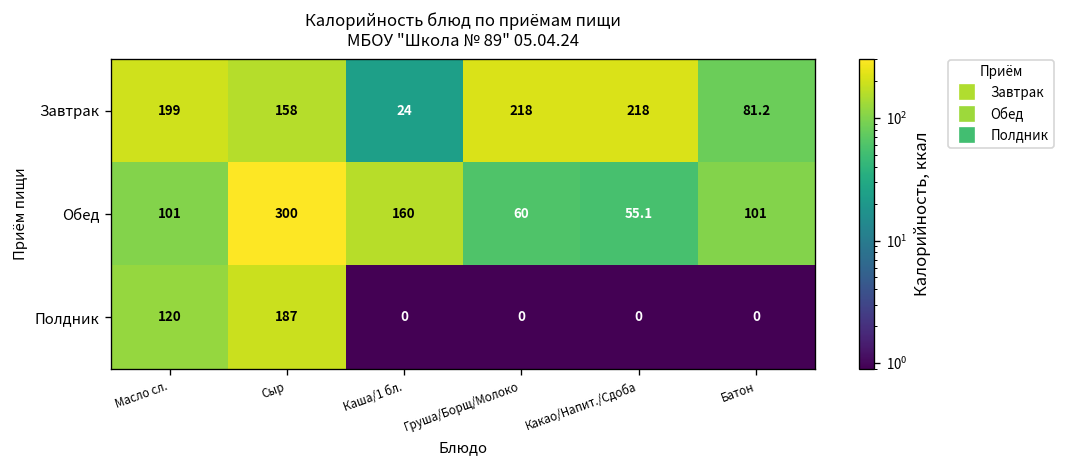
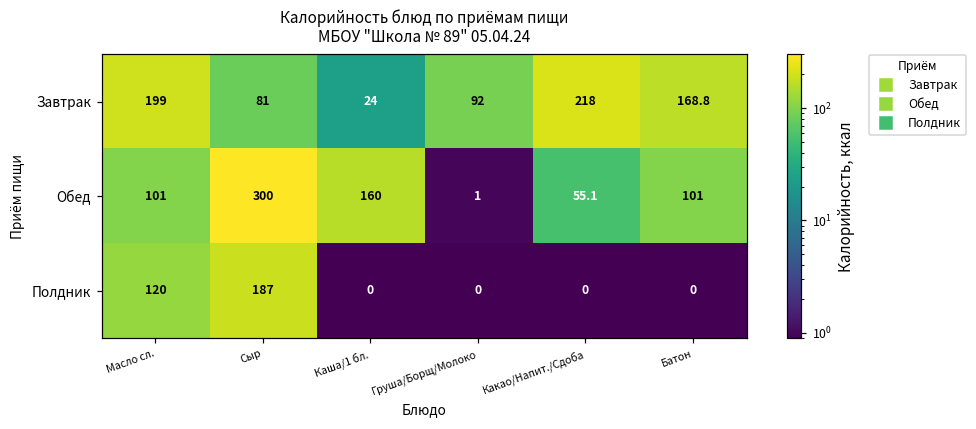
Завтрак, Сыр: 158 -> 81
Завтрак, Груша/Борщ/Молоко: 218 -> 92
Завтрак, Батон: 81.2 -> 168.8
Обед, Груша/Борщ/Молоко: 60 -> 1
